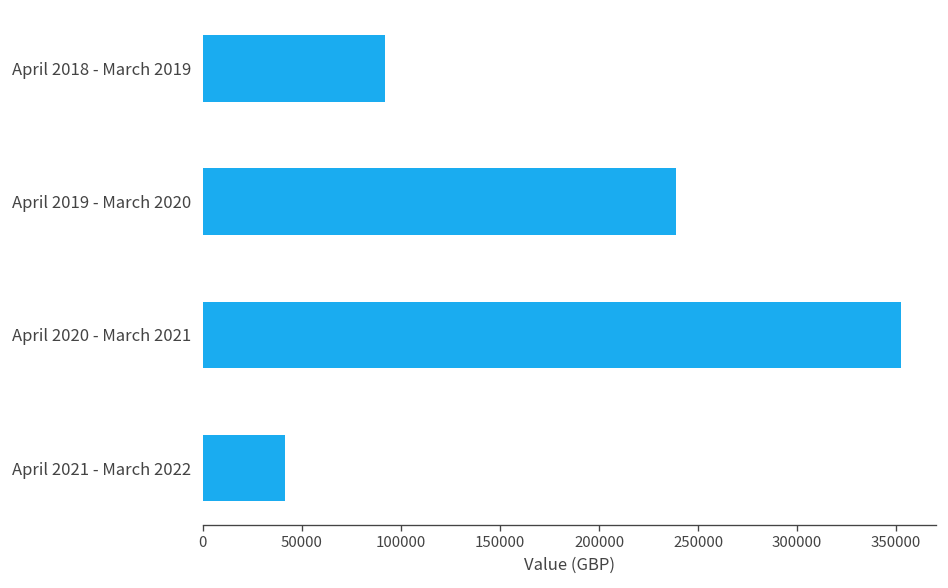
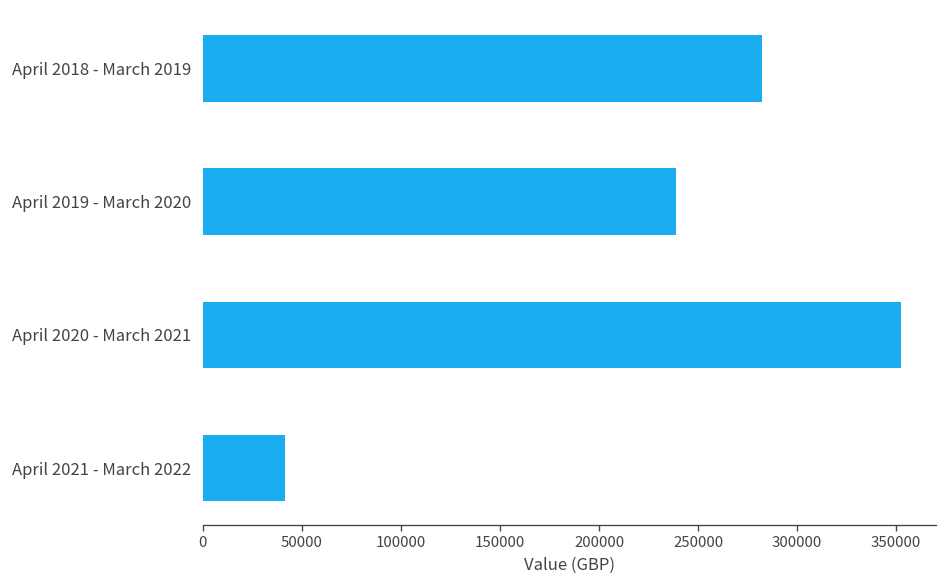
April 2018 - March 2019: 92000 -> 282000
